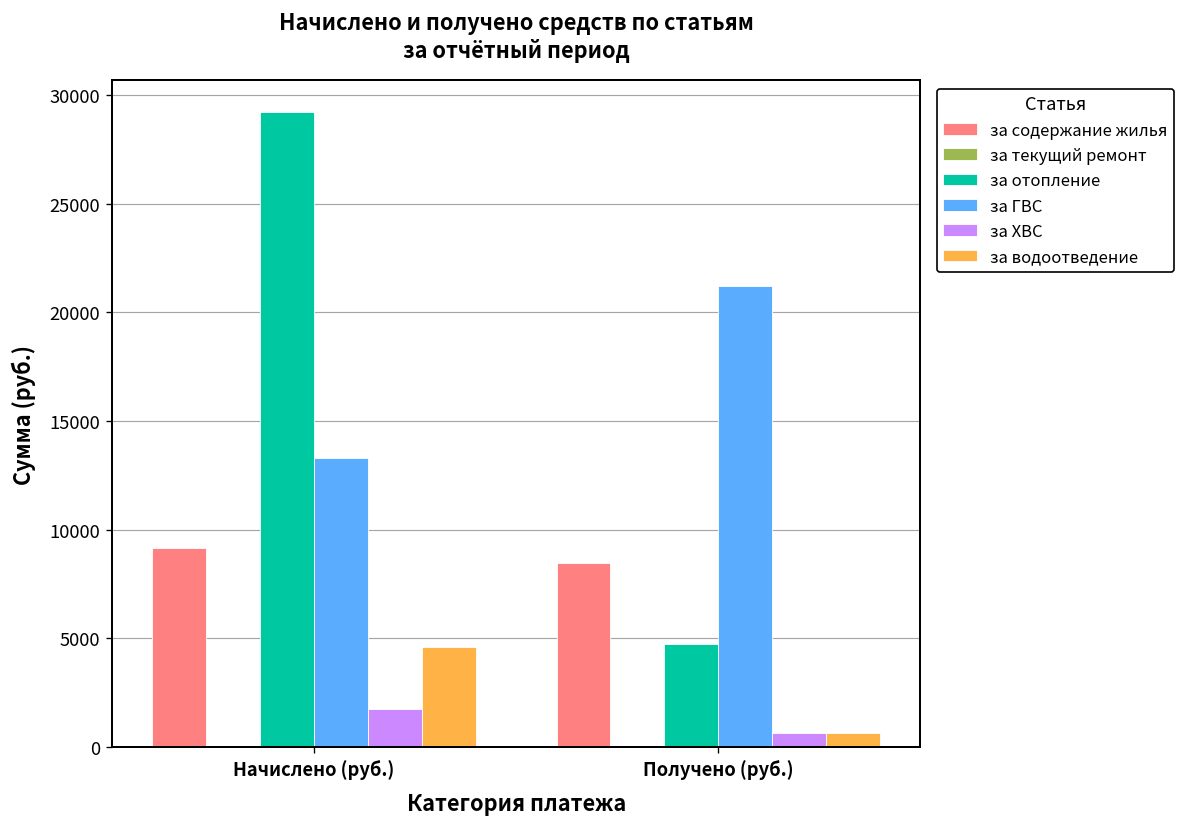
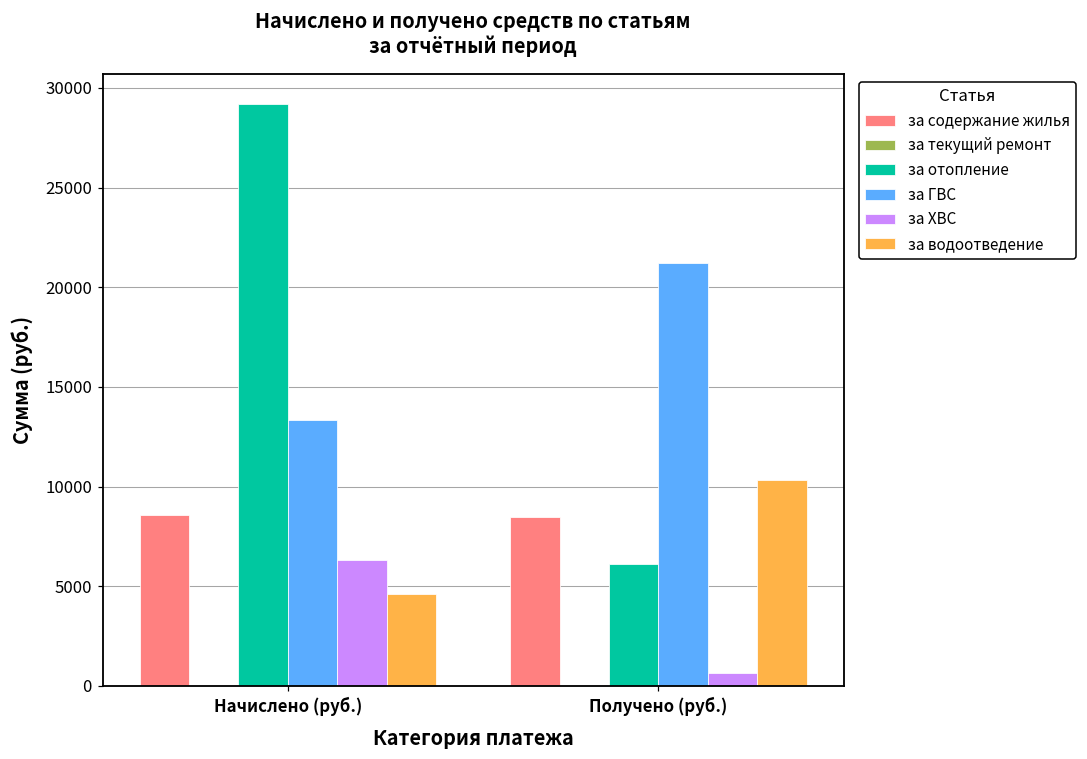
за содержание жилья, Начислено (руб.): 9200 -> 8600
за ХВС, Начислено (руб.): 1800 -> 6300
за отопление, Получено (руб.): 4800 -> 6100
за водоотведение, Получено (руб.): 700 -> 10300
